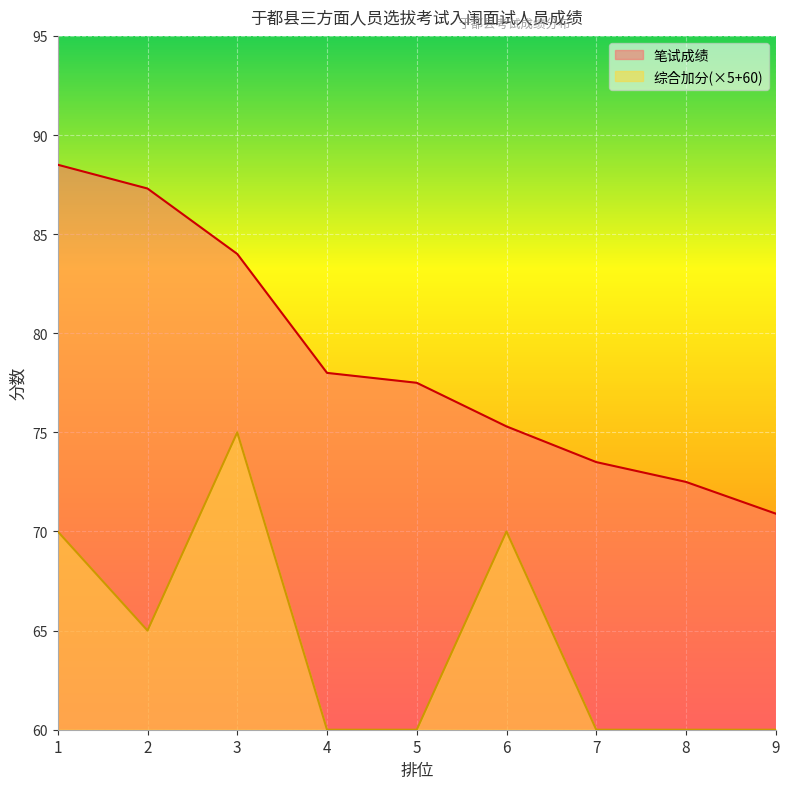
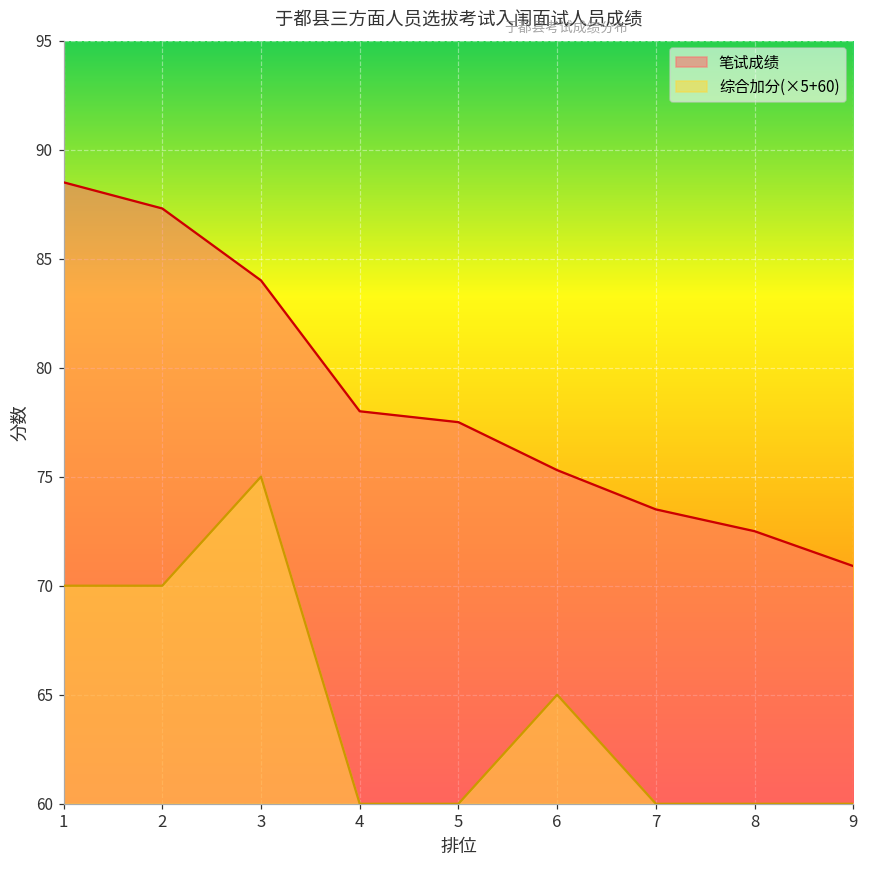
综合加分(×5+60), 2: 65.0 -> 70.0
综合加分(×5+60), 6: 70.0 -> 65.0
